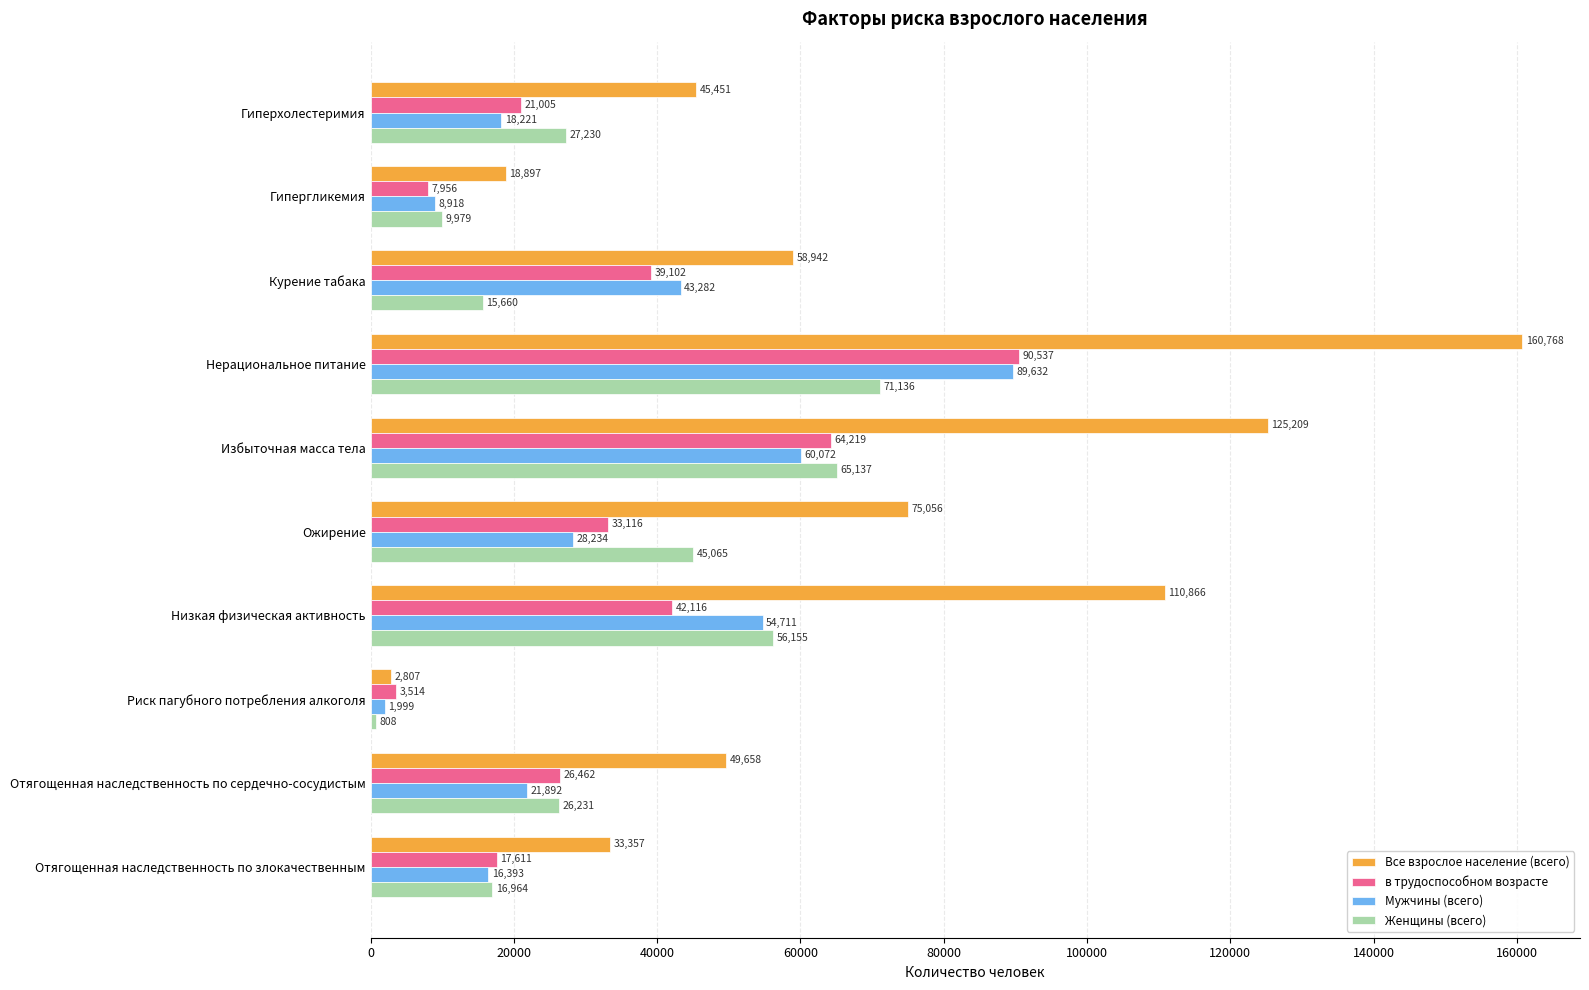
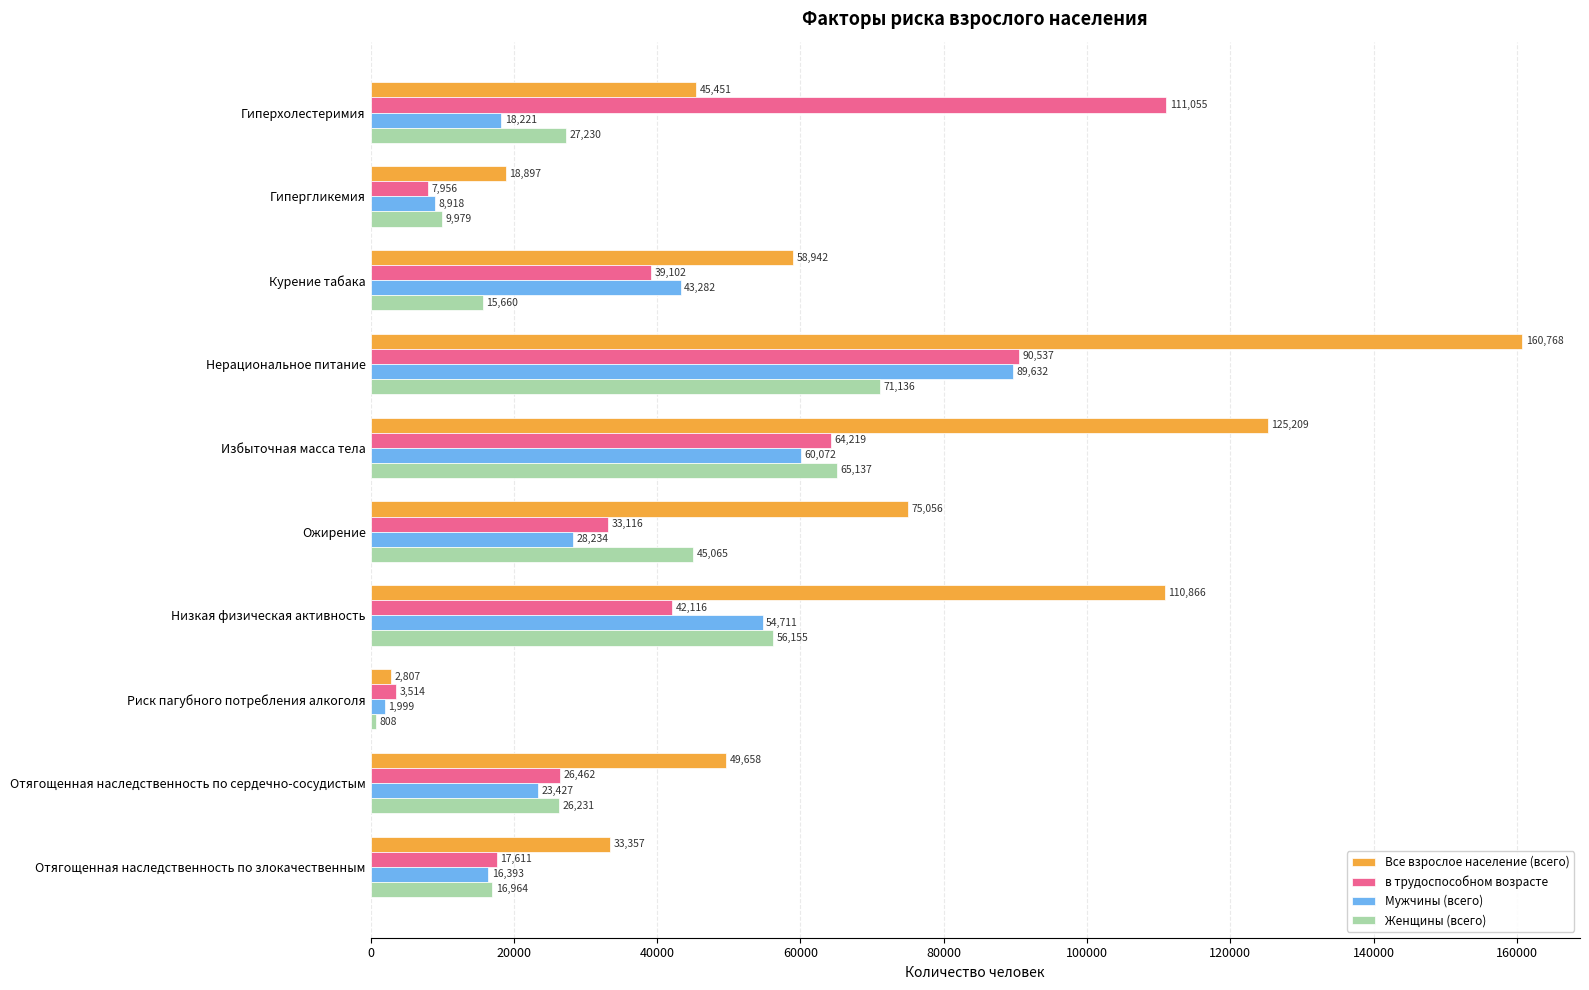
в трудоспособном возрасте, Гиперхолестеримия: 21,005 -> 111,055
Мужчины (всего), Отягощенная наследственность по сердечно-сосудистым: 21,892 -> 23,427
